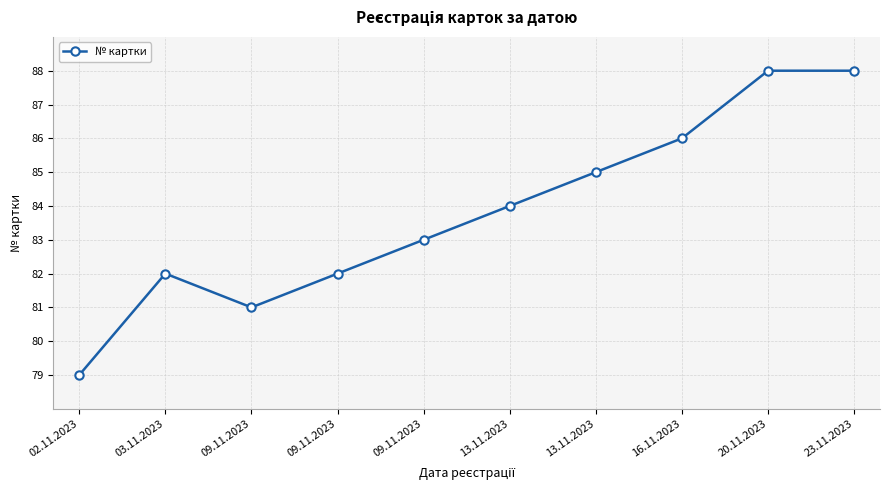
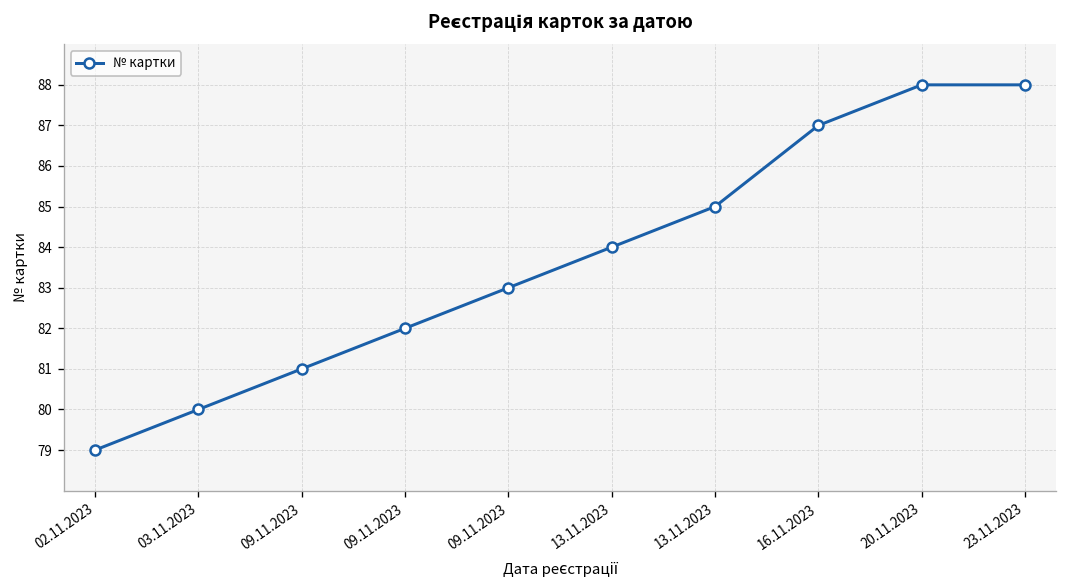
03.11.2023: 82 -> 80
16.11.2023: 86 -> 87
